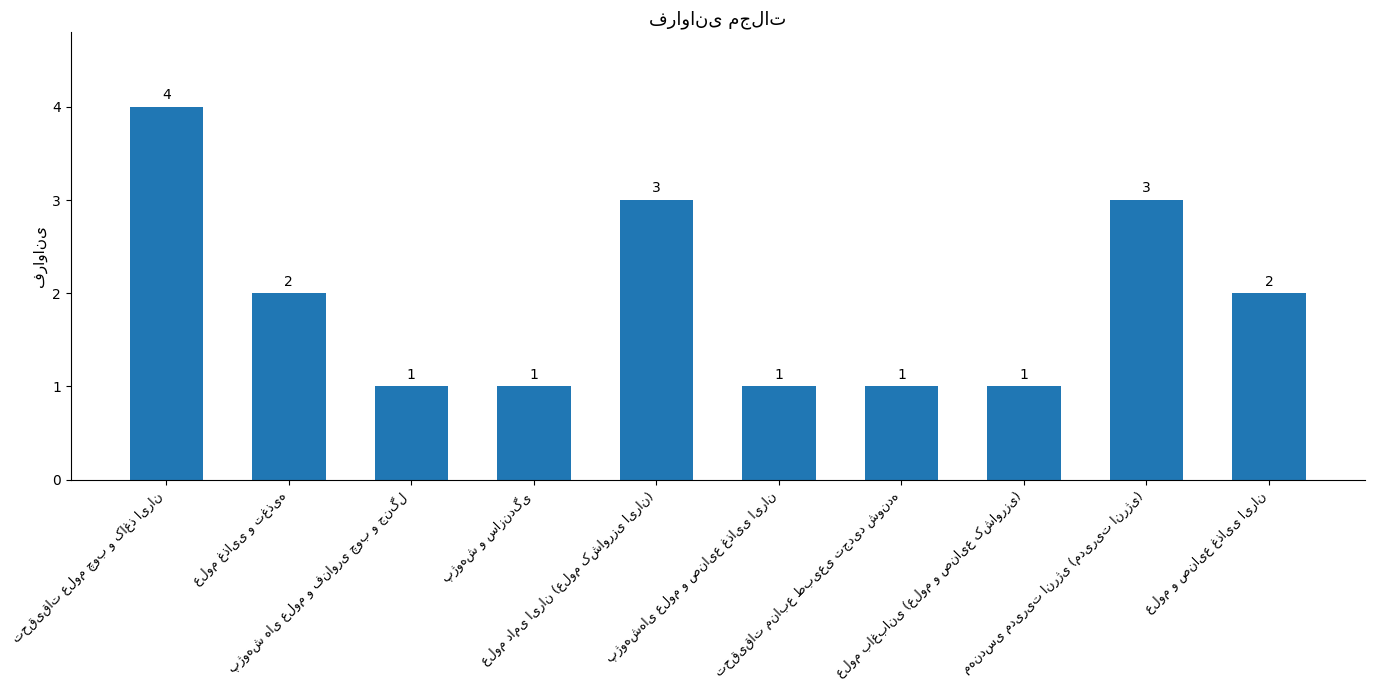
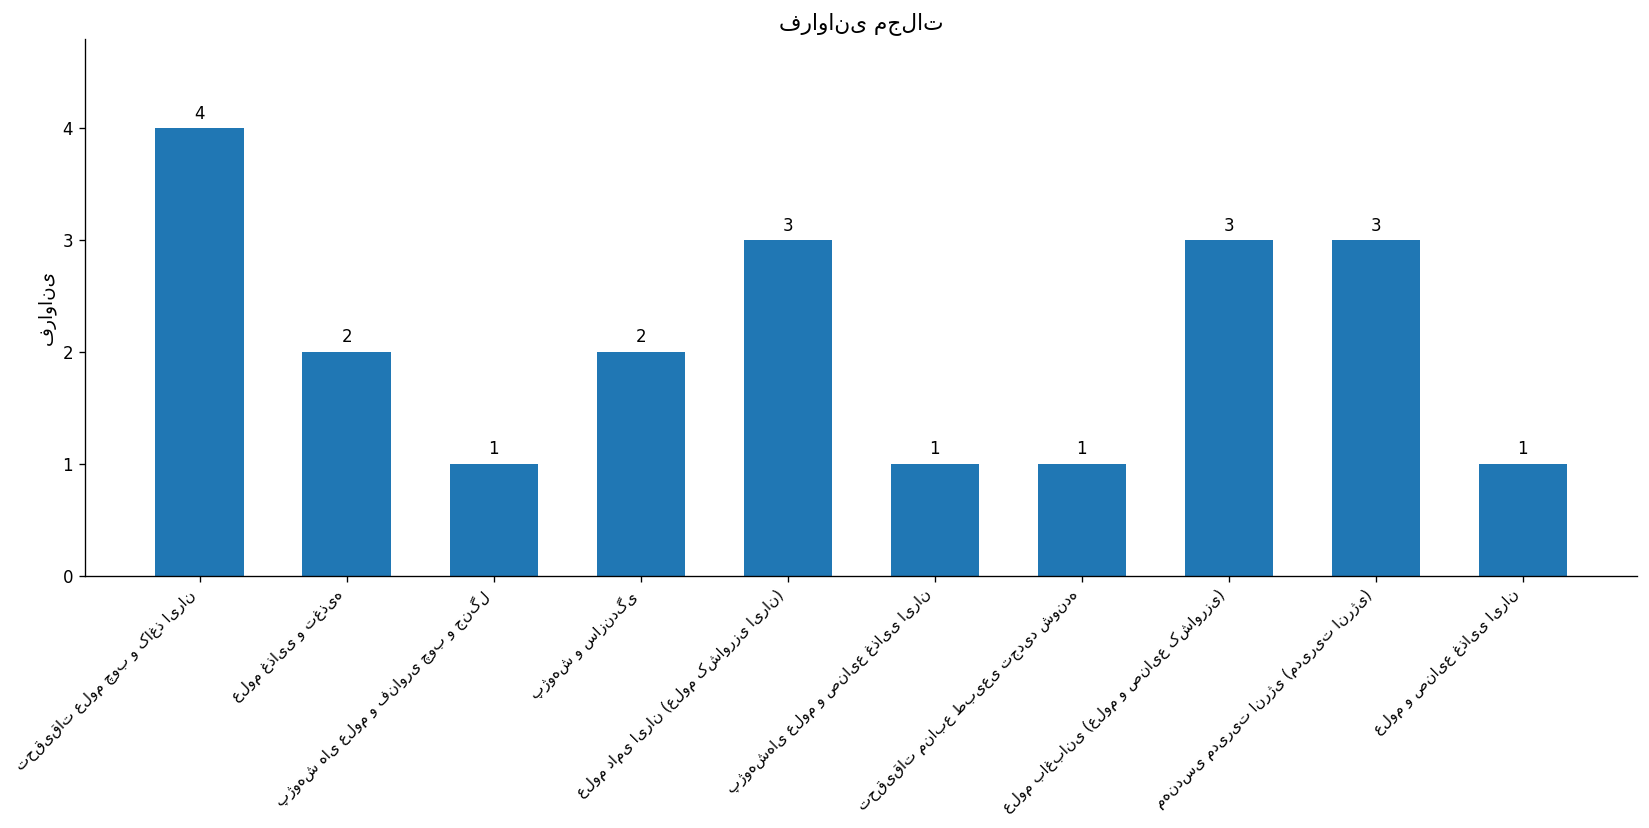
پژوهش و سازندگی: 1 -> 2
علوم باغبانی (علوم و صنایع کشاورزی): 1 -> 3
علوم و صنایع غذایی ایران: 2 -> 1
